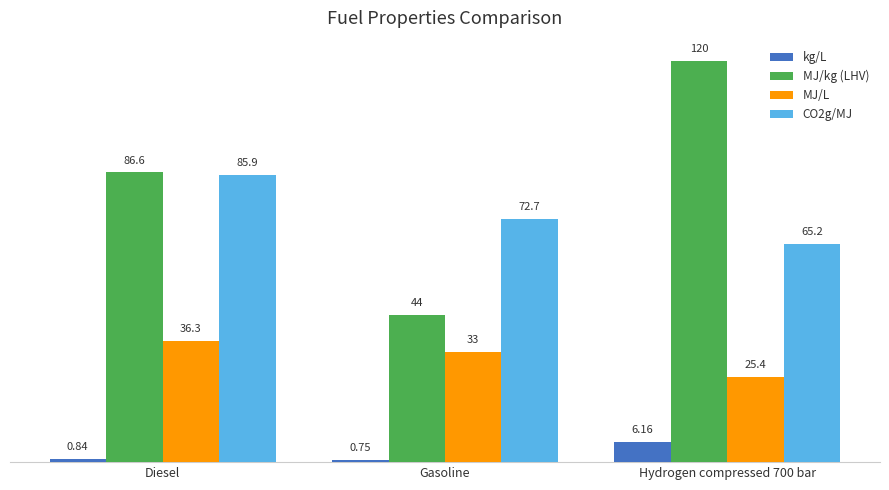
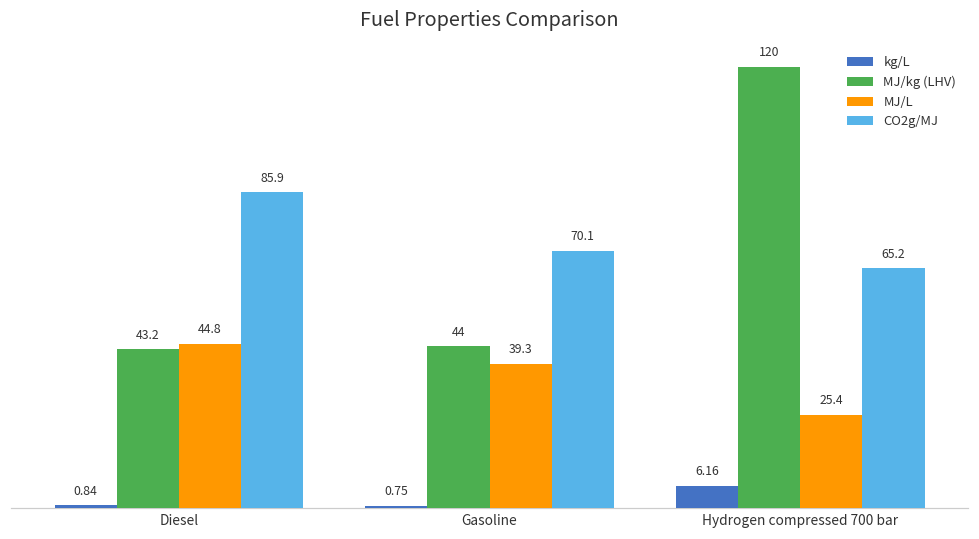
MJ/kg (LHV), Diesel: 86.6 -> 43.2
MJ/L, Diesel: 36.3 -> 44.8
MJ/L, Gasoline: 33 -> 39.3
CO2g/MJ, Gasoline: 72.7 -> 70.1
